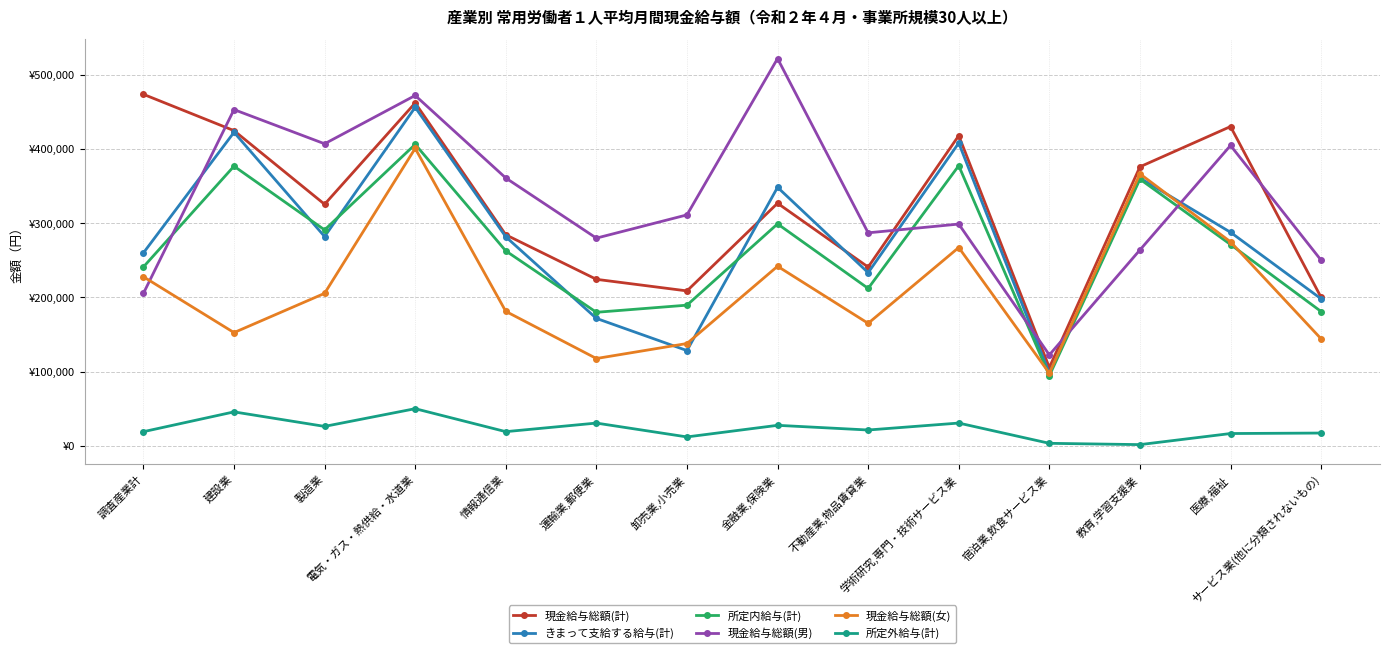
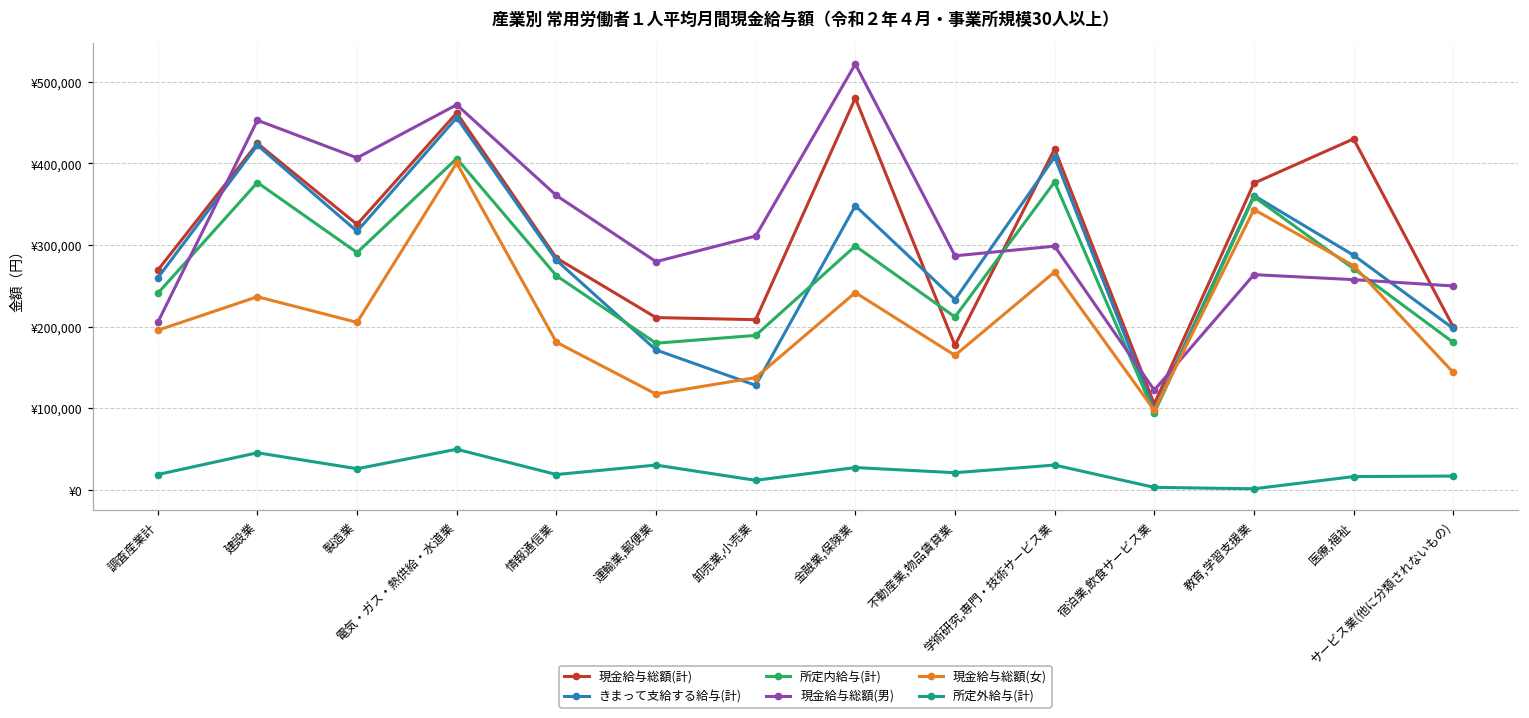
現金給与総額(計), 調査産業計: ¥470,000 -> ¥270,000
現金給与総額(女), 調査産業計: ¥230,000 -> ¥200,000
現金給与総額(女), 建設業: ¥150,000 -> ¥240,000
きまって支給する給与(計), 製造業: ¥280,000 -> ¥320,000
現金給与総額(計), 運輸業,郵便業: ¥220,000 -> ¥210,000
現金給与総額(計), 金融業,保険業: ¥330,000 -> ¥480,000
現金給与総額(計), 不動産業,物品賃貸業: ¥240,000 -> ¥180,000
現金給与総額(女), 教育,学習支援業: ¥370,000 -> ¥340,000
現金給与総額(男), 医療,福祉: ¥400,000 -> ¥260,000
